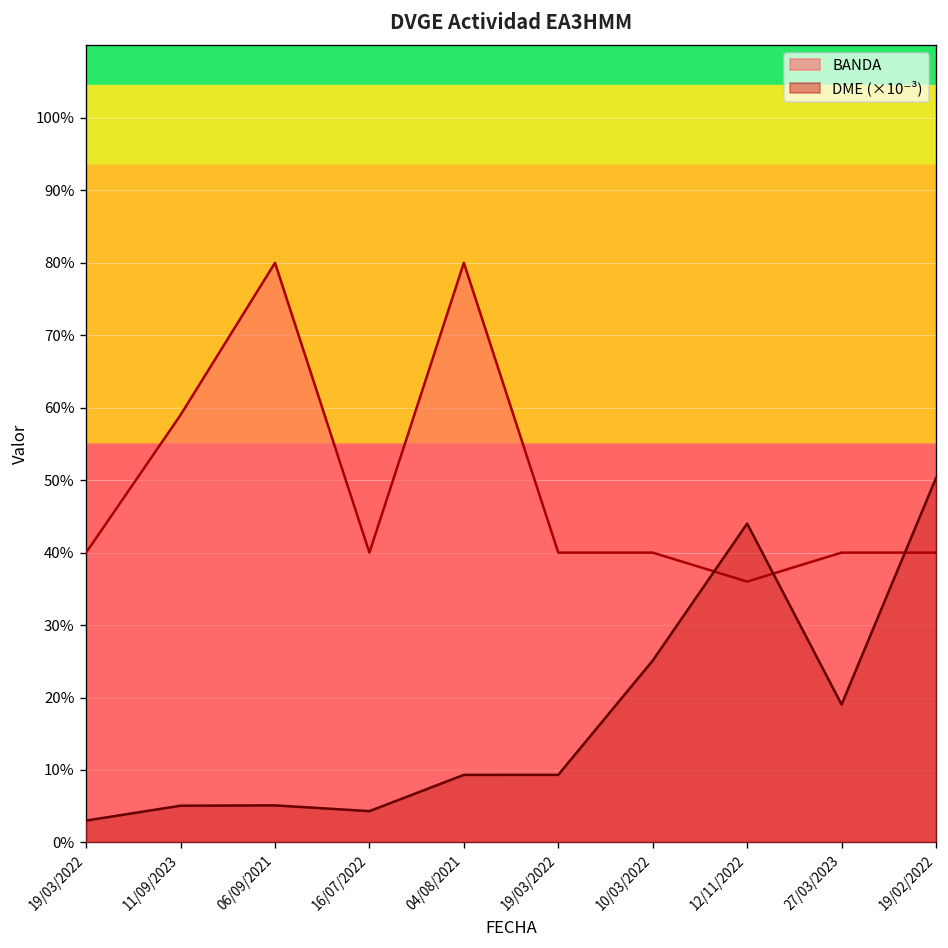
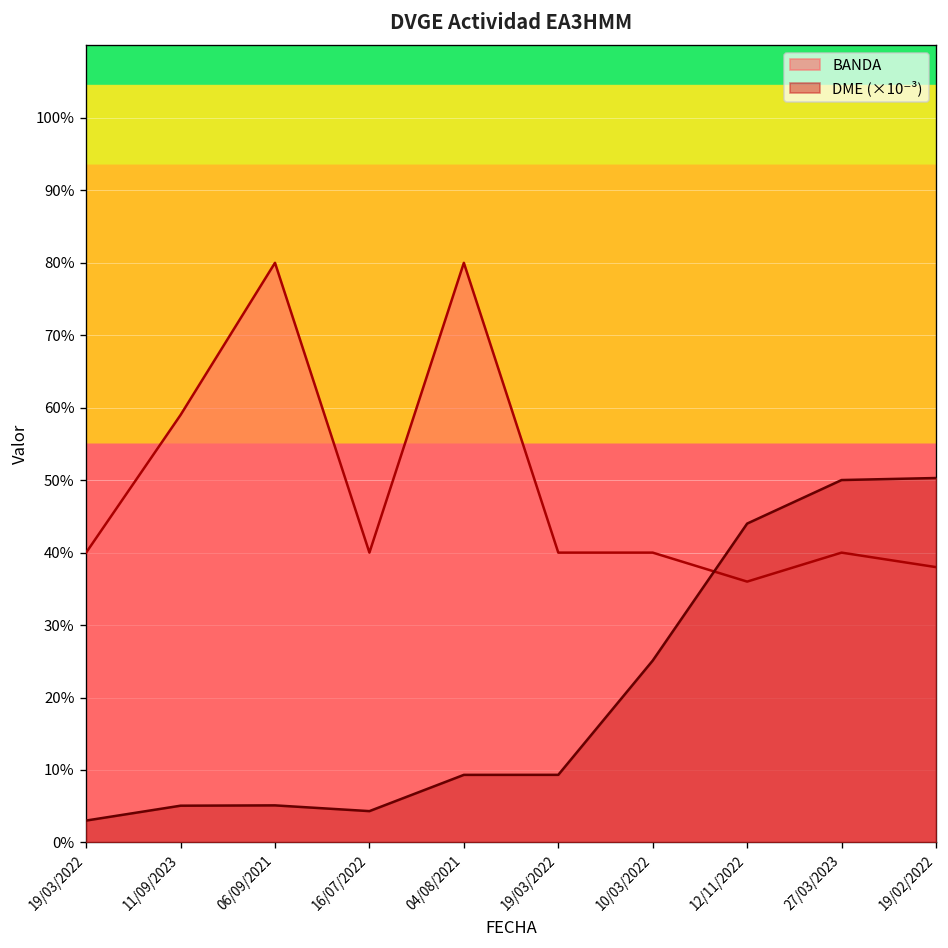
DME (×10⁻³), 27/03/2023: 19% -> 50%
BANDA, 19/02/2022: 40% -> 38%
